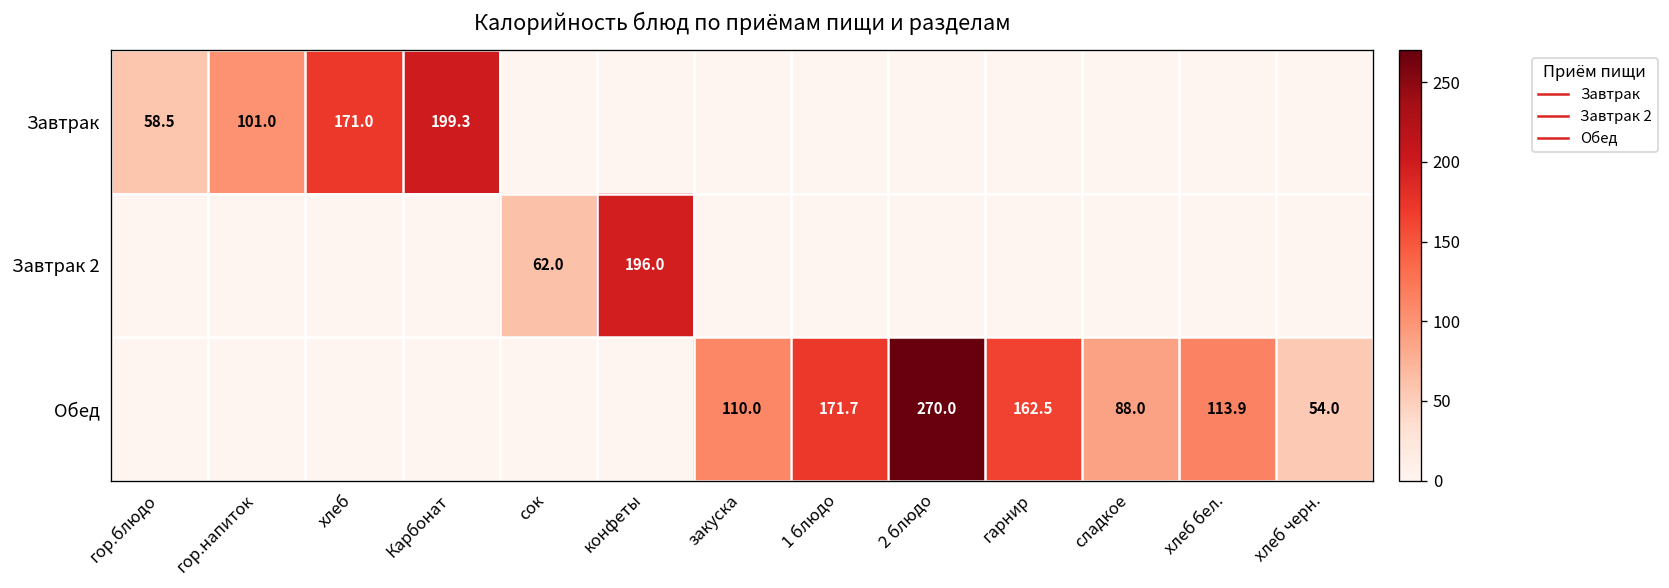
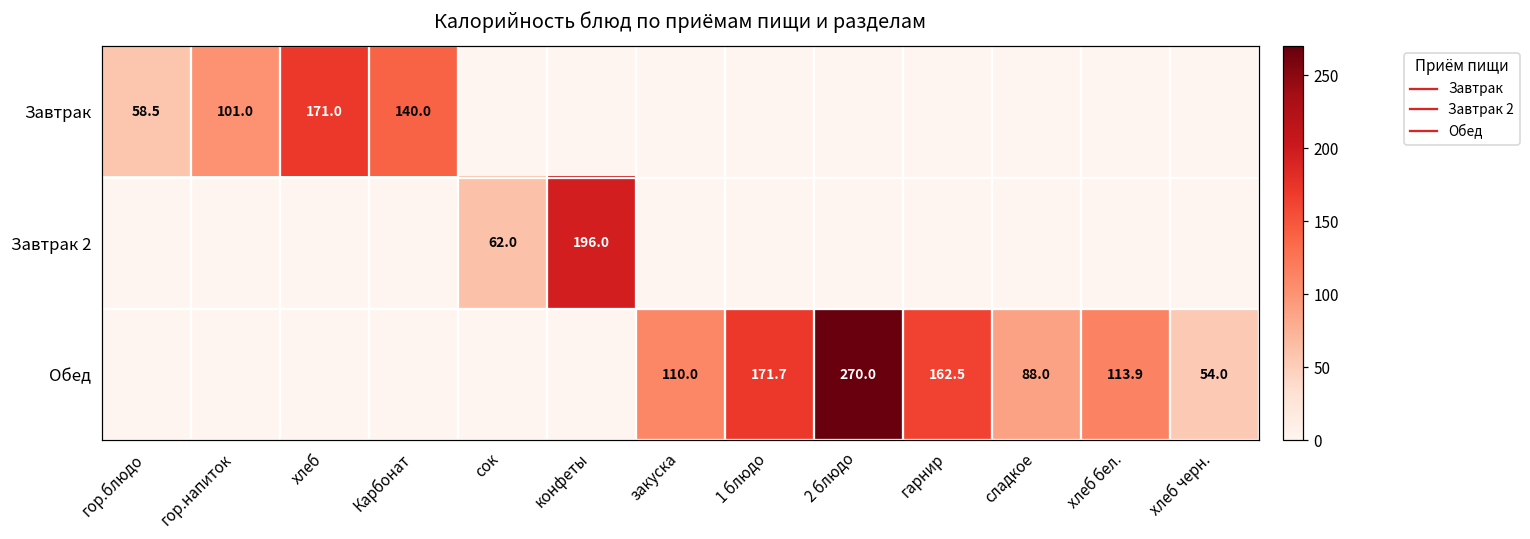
Завтрак, Карбонат: 199.3 -> 140.0
